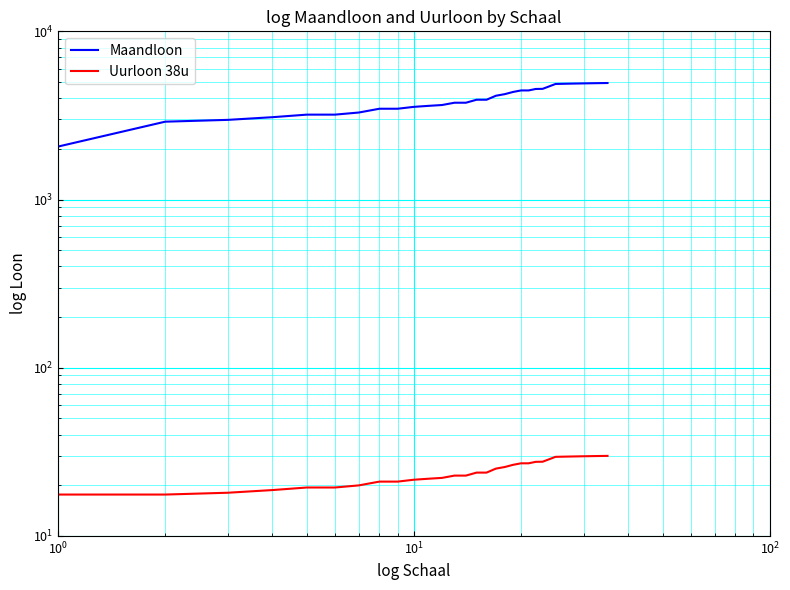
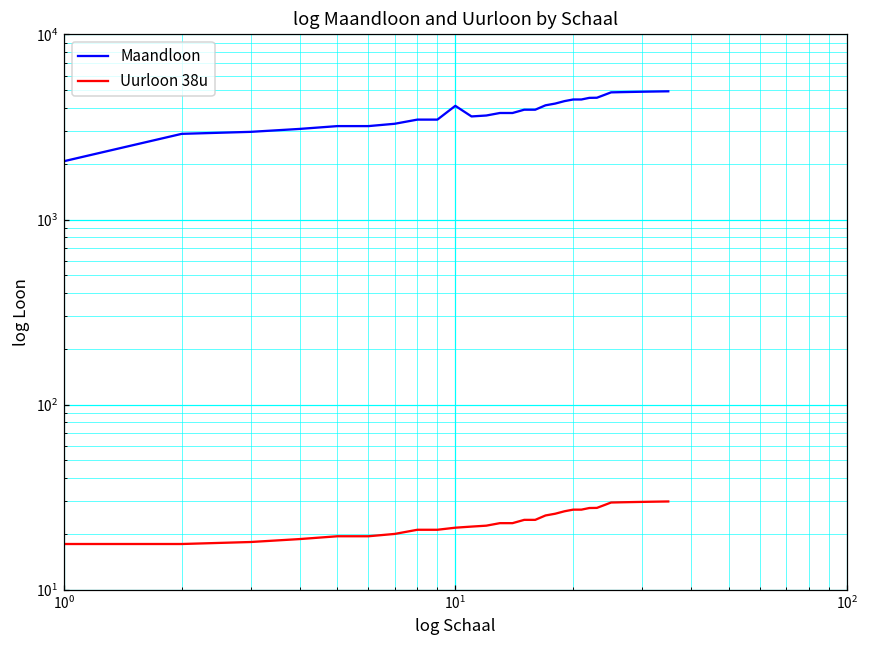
Maandloon, 10^1: 3600 -> 4100
